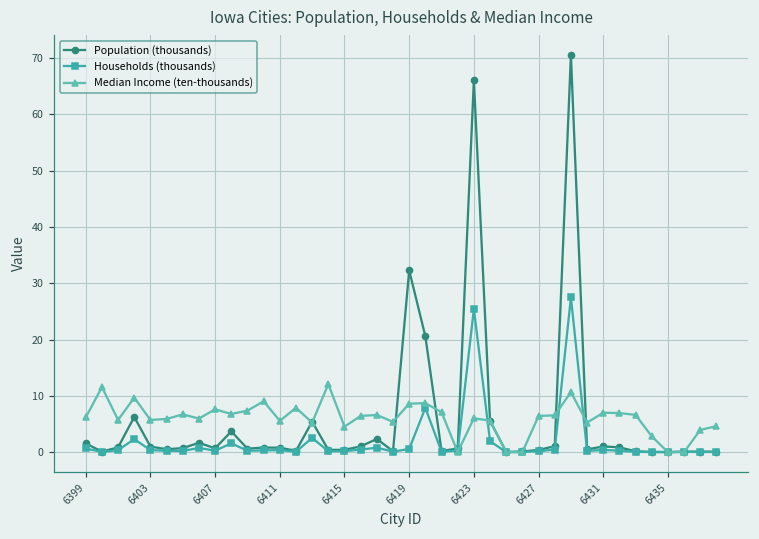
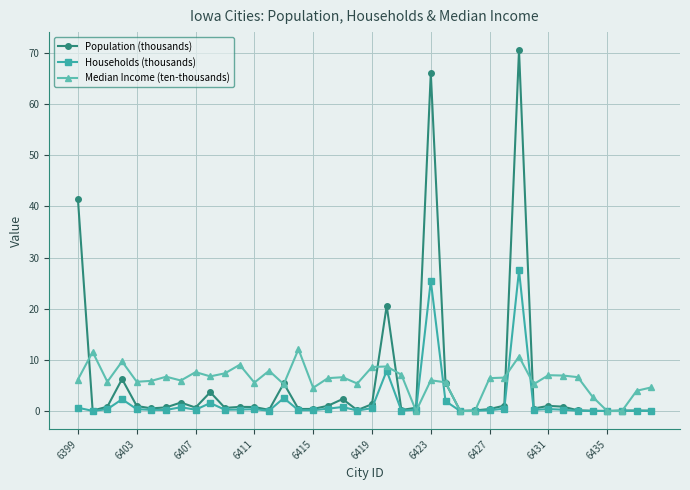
Population (thousands), 6399: 2 -> 41
Population (thousands), 6419: 32 -> 1
